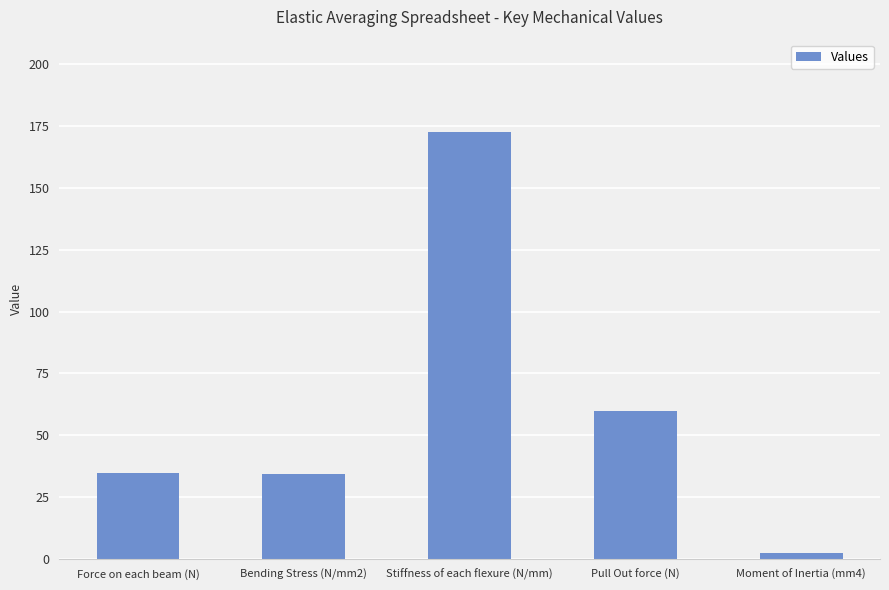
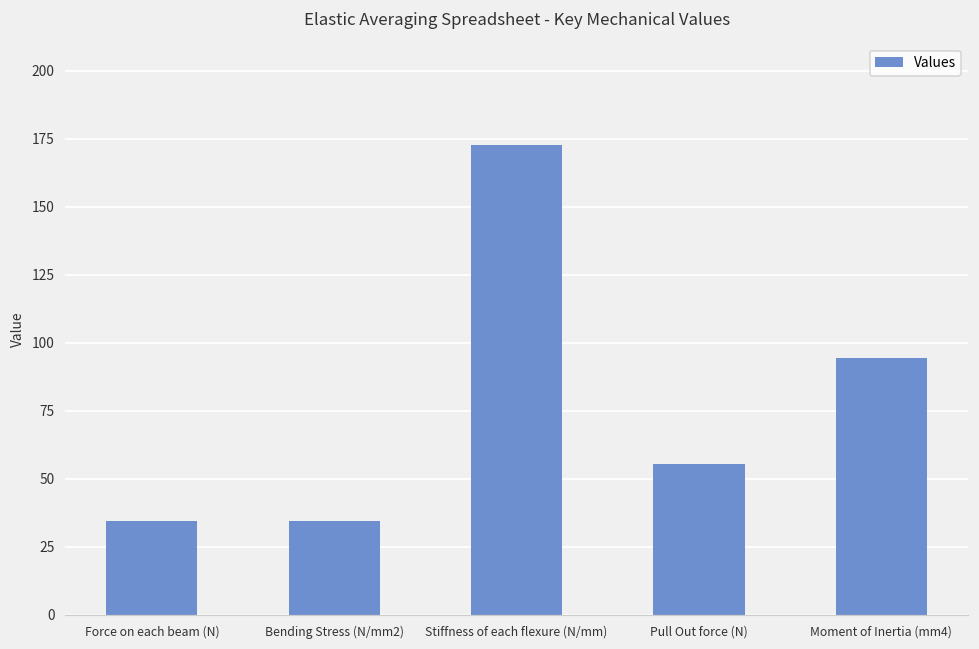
Pull Out force (N): 60 -> 55
Moment of Inertia (mm4): 2 -> 95
